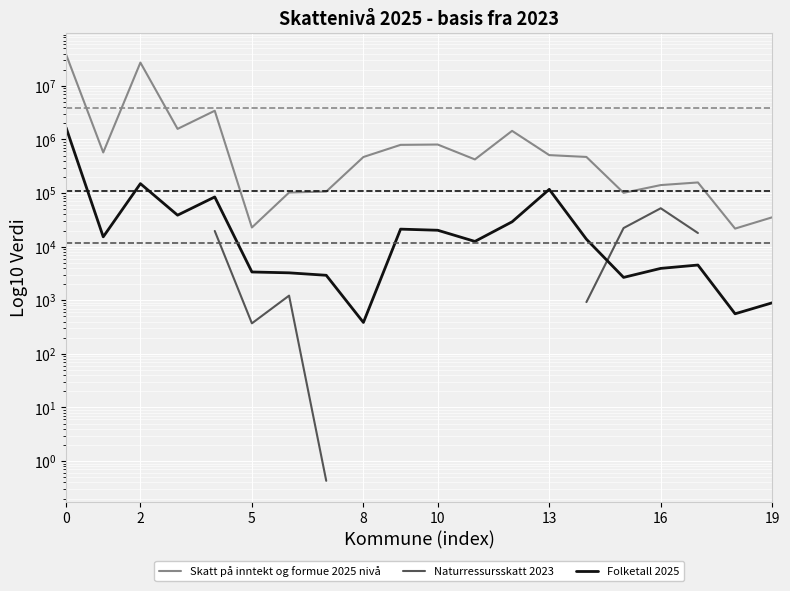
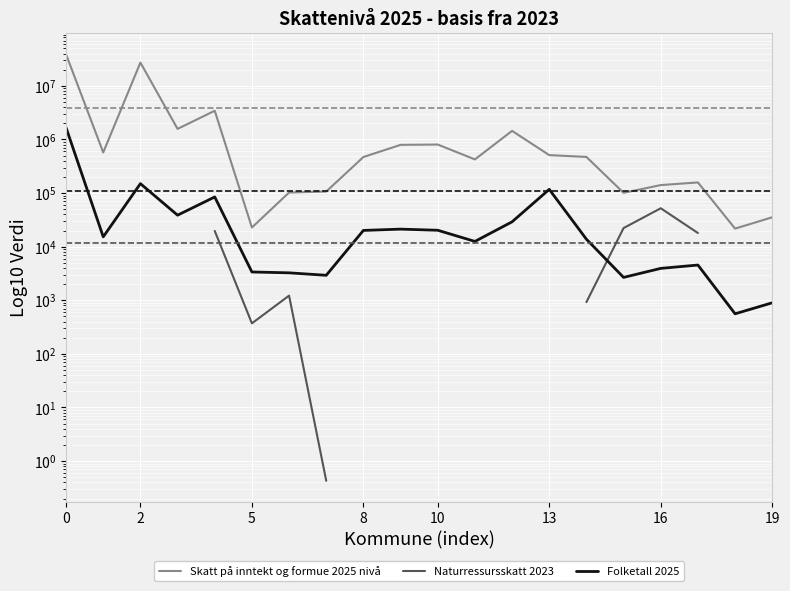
Folketall 2025, 8: 400 -> 20000
